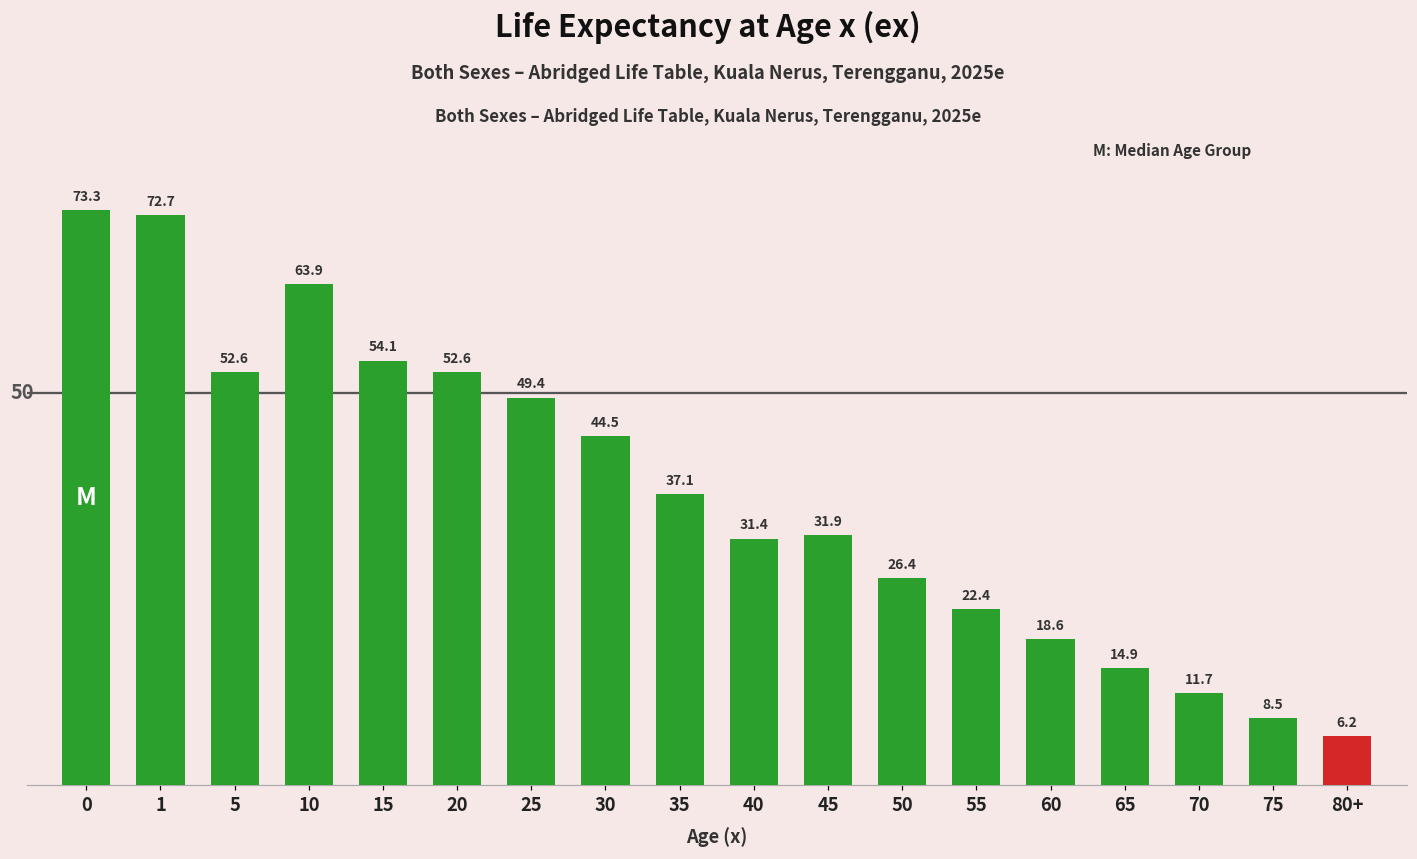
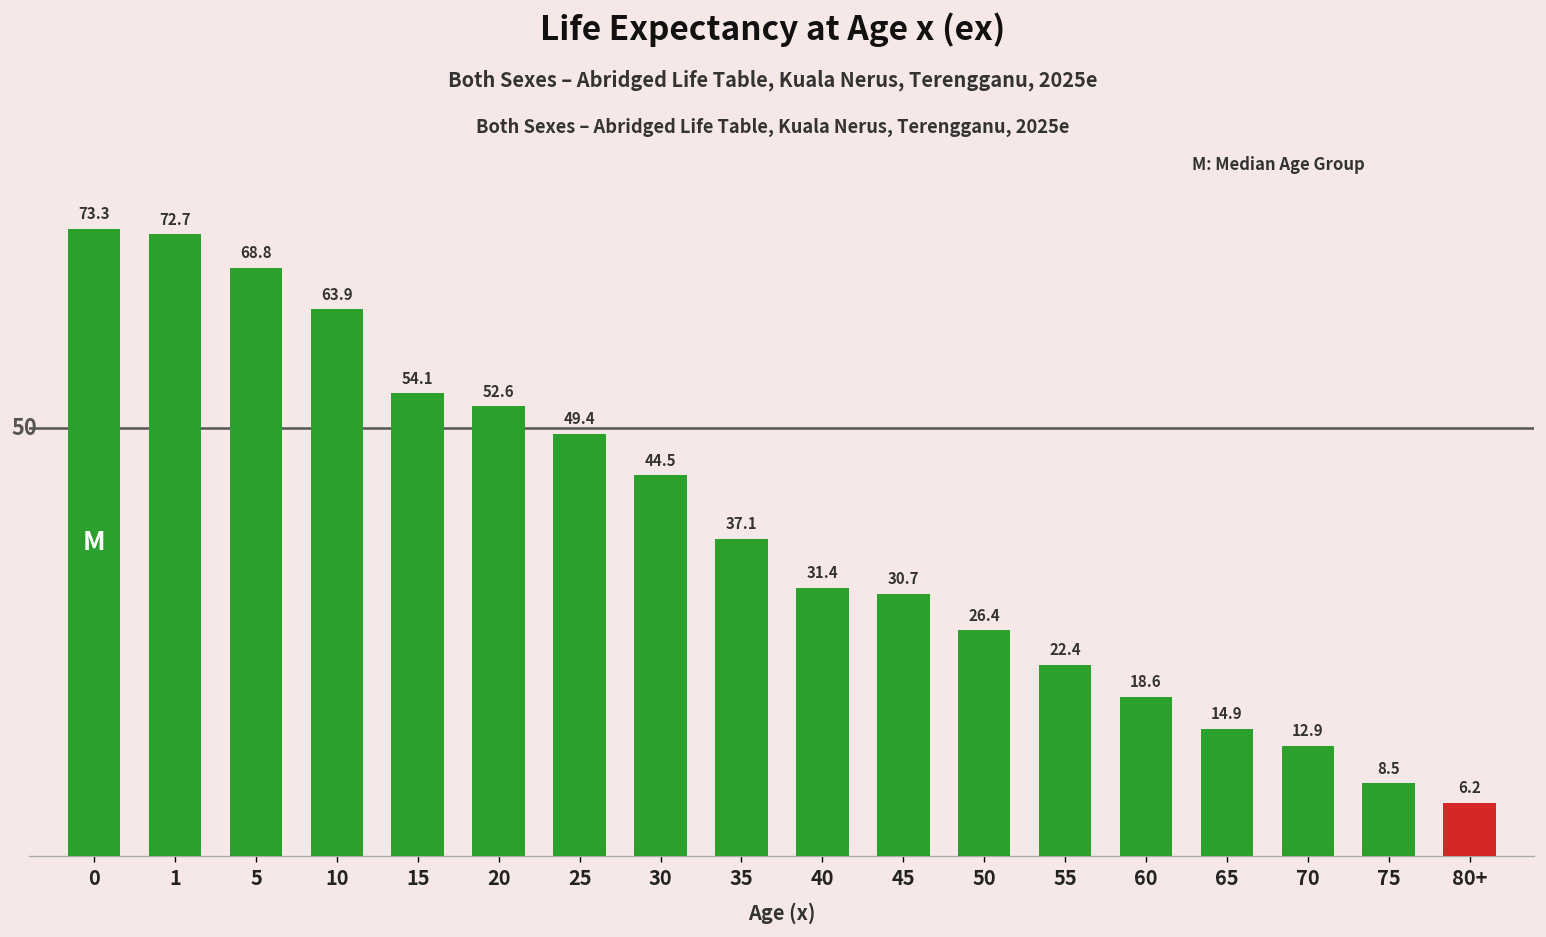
5: 52.6 -> 68.8
45: 31.9 -> 30.7
70: 11.7 -> 12.9
